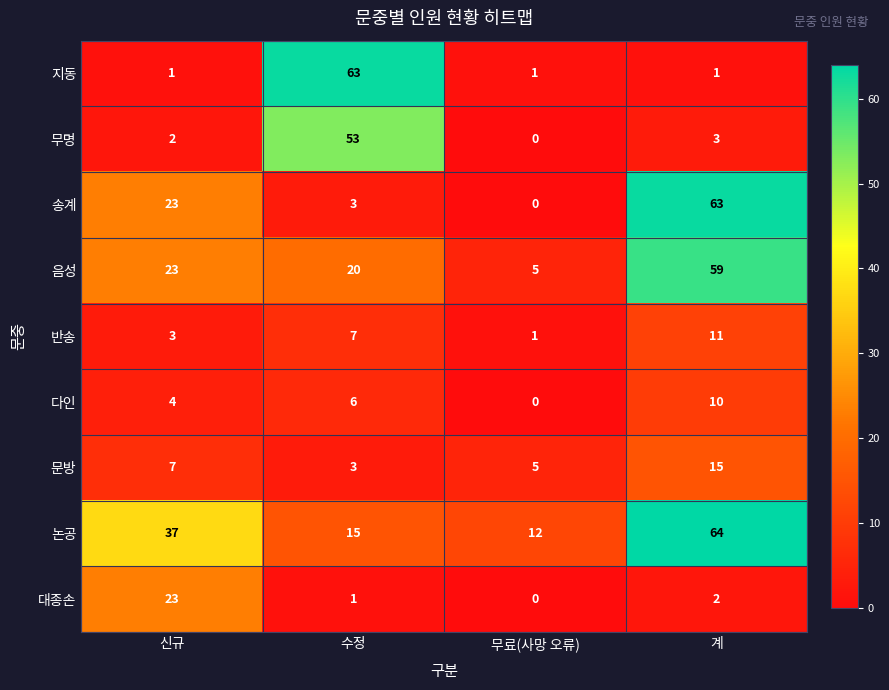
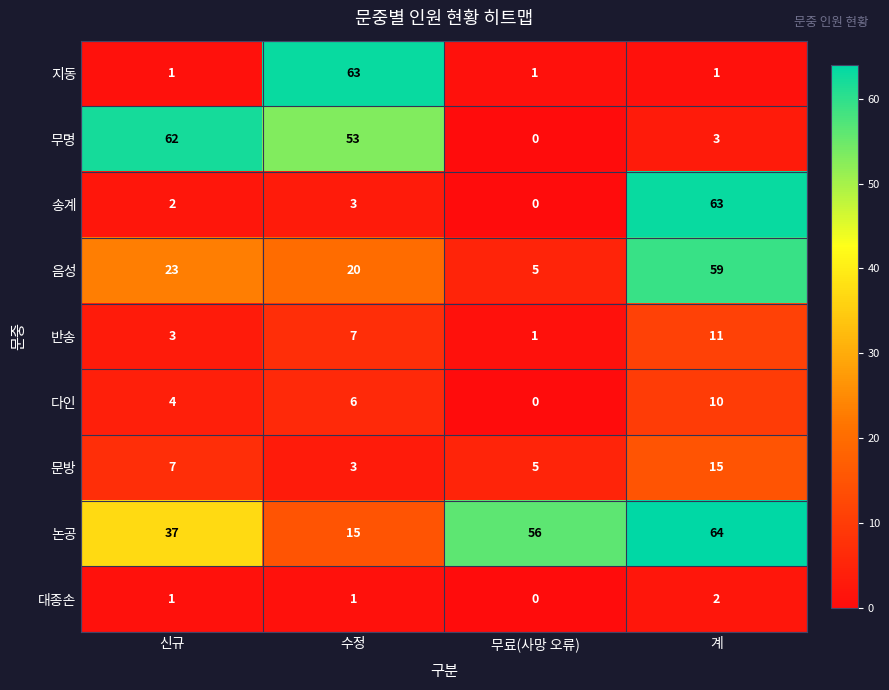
무명, 신규: 2 -> 62
송계, 신규: 23 -> 2
논공, 무료(사망 오류): 12 -> 56
대종손, 신규: 23 -> 1
